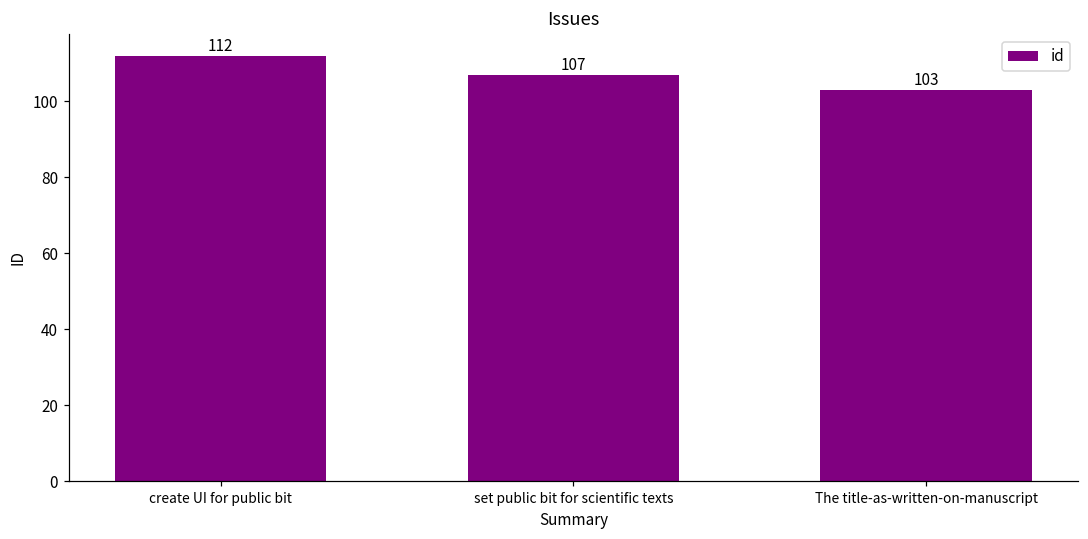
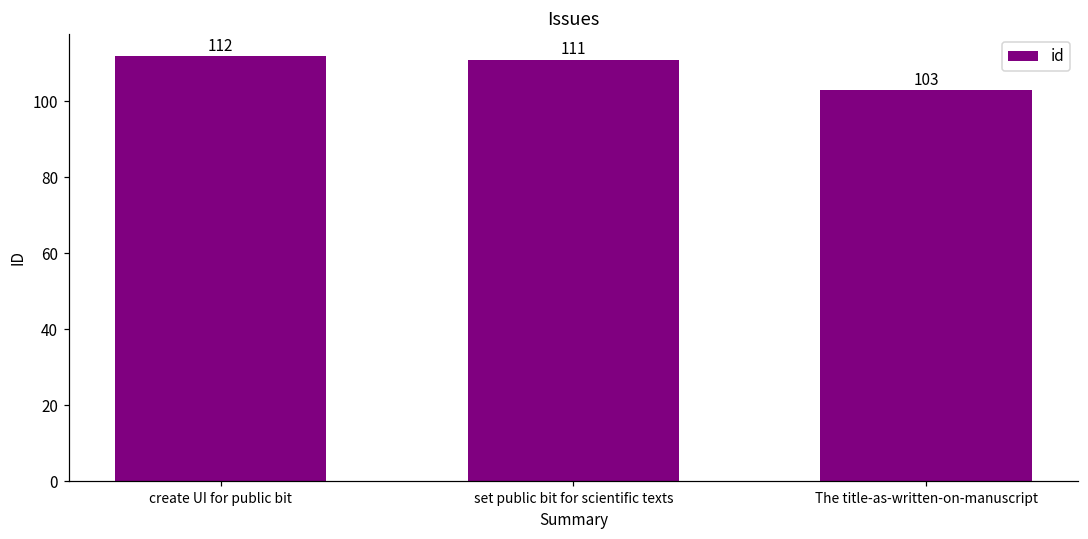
set public bit for scientific texts: 107 -> 111
